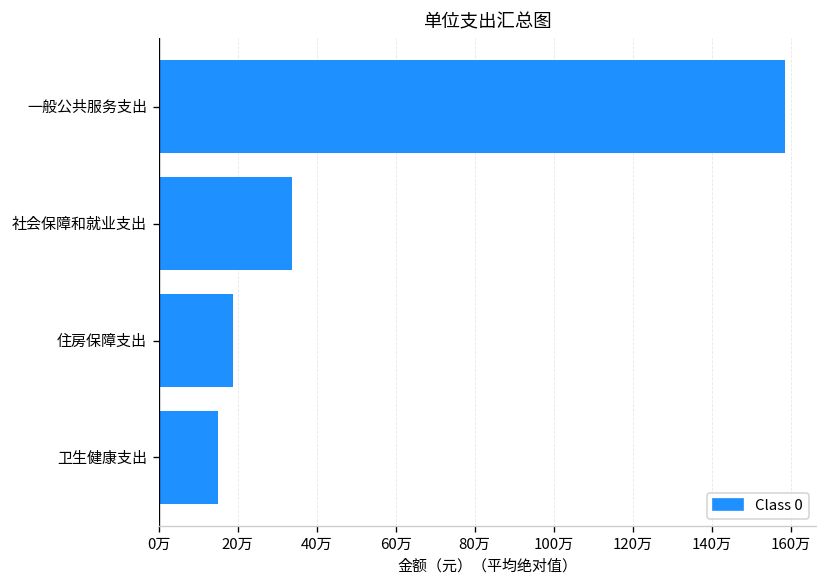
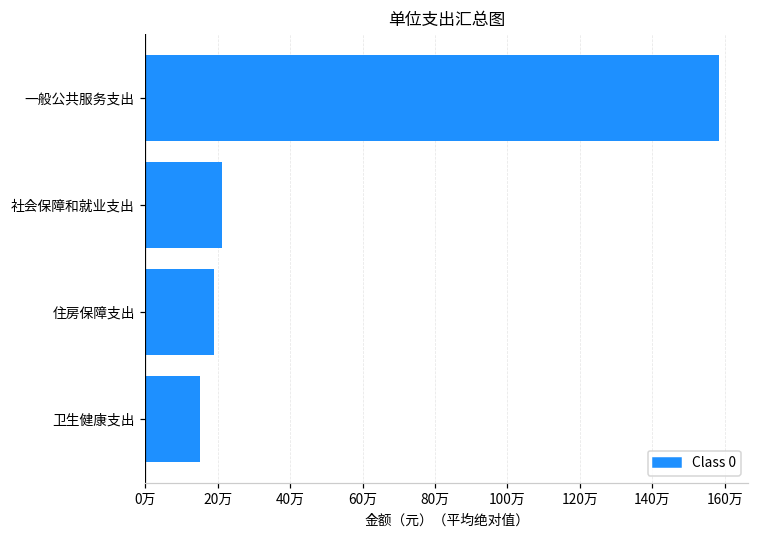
社会保障和就业支出: 34万 -> 21万
